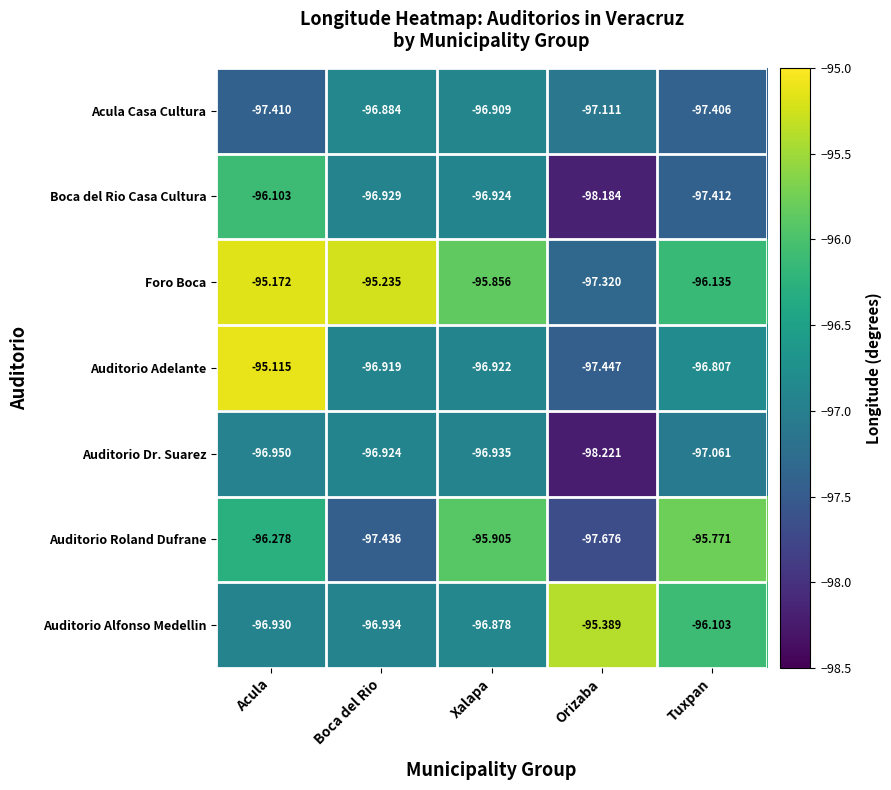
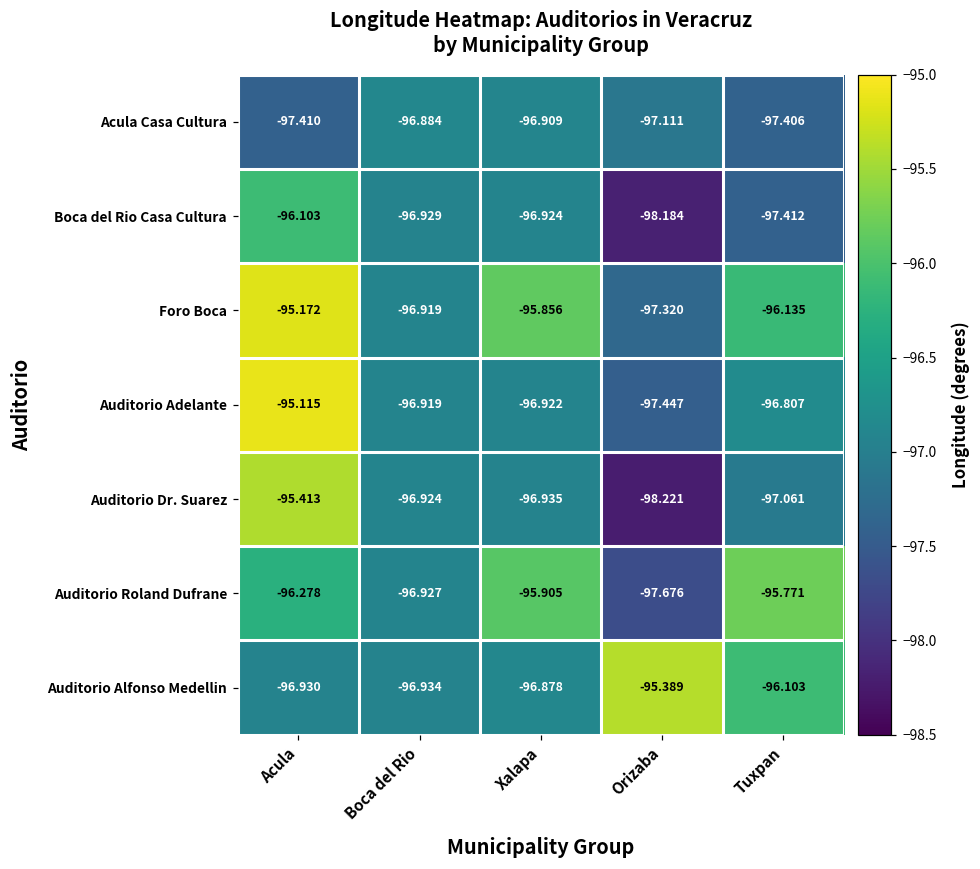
Foro Boca, Boca del Rio: -95.235 -> -96.919
Auditorio Dr. Suarez, Acula: -96.950 -> -95.413
Auditorio Roland Dufrane, Boca del Rio: -97.436 -> -96.927
